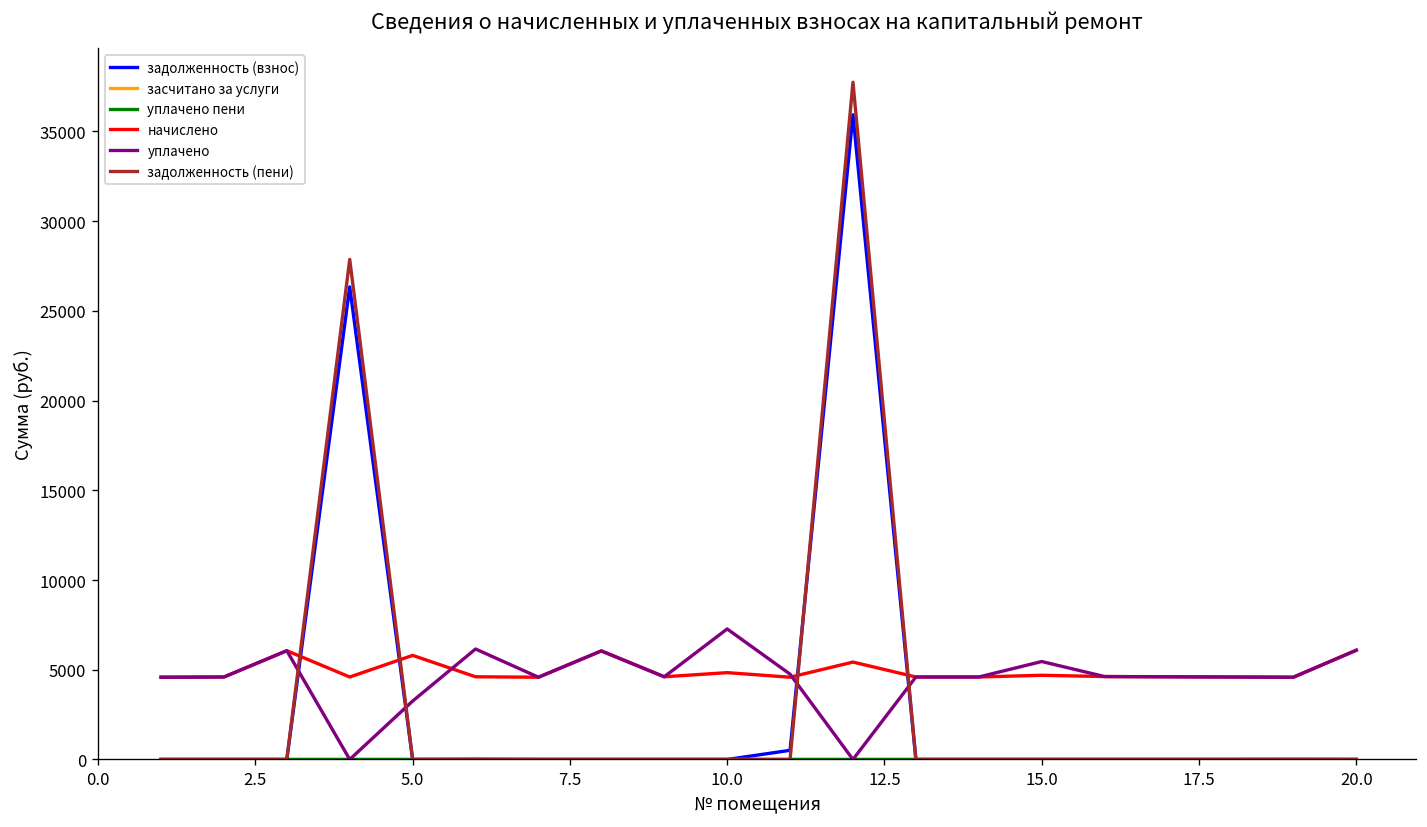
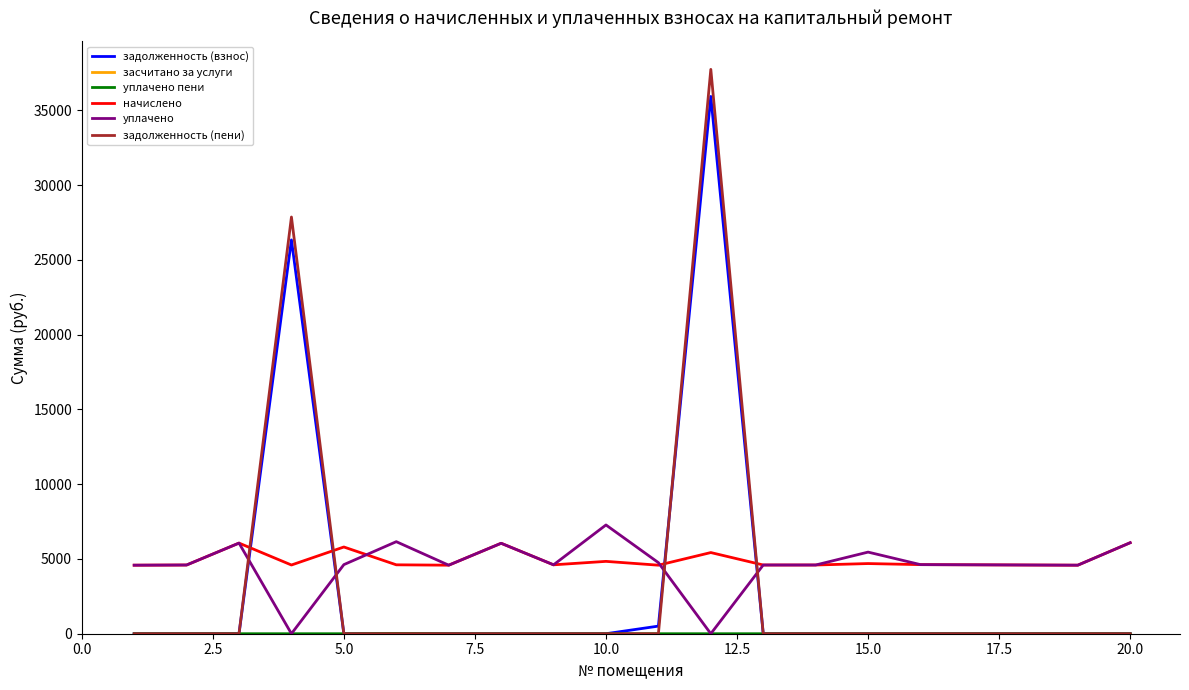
уплачено, 5.0: 3300 -> 4600
